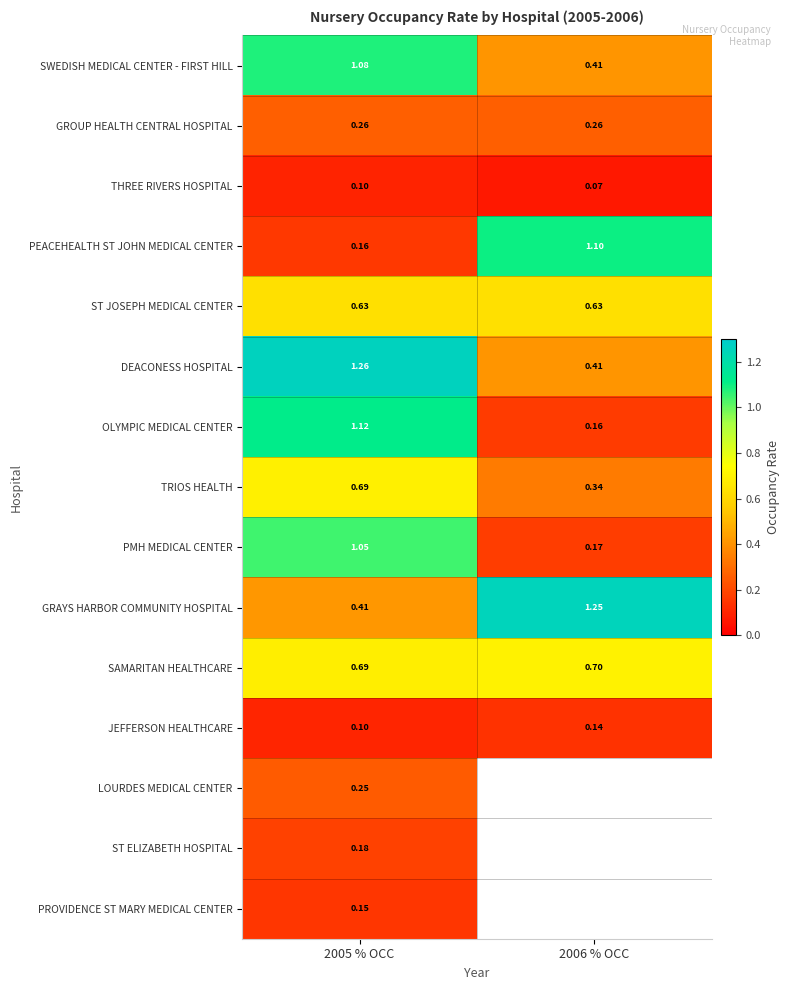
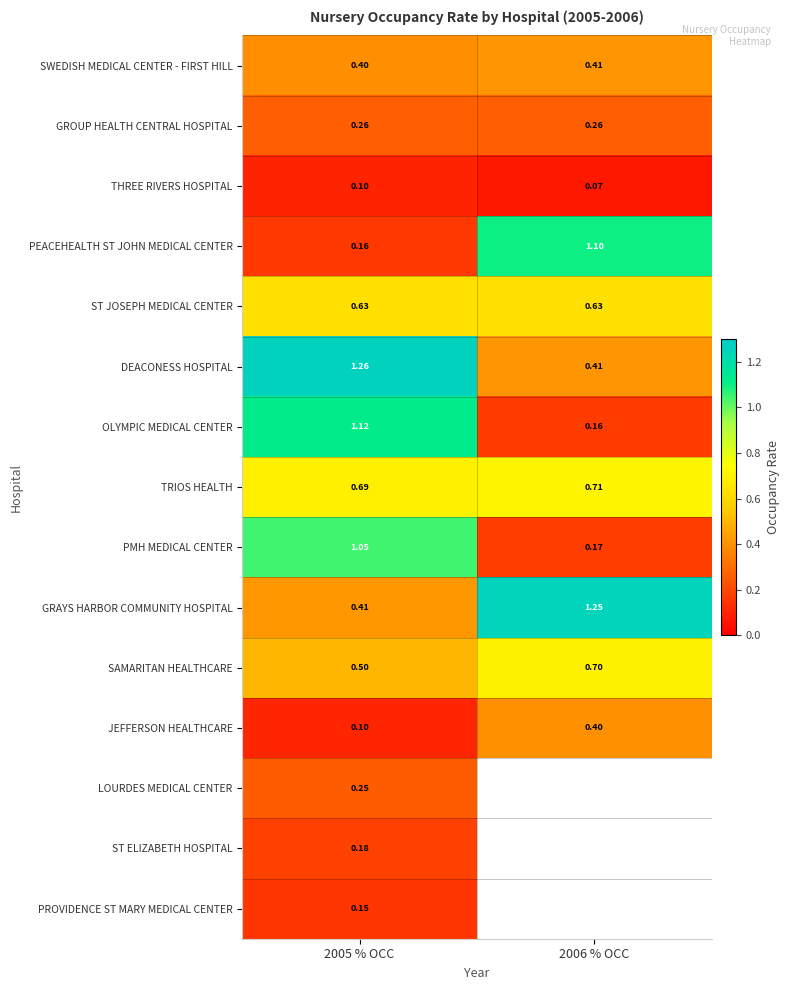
SWEDISH MEDICAL CENTER - FIRST HILL, 2005 % OCC: 1.08 -> 0.40
TRIOS HEALTH, 2006 % OCC: 0.34 -> 0.71
SAMARITAN HEALTHCARE, 2005 % OCC: 0.69 -> 0.50
JEFFERSON HEALTHCARE, 2006 % OCC: 0.14 -> 0.40
